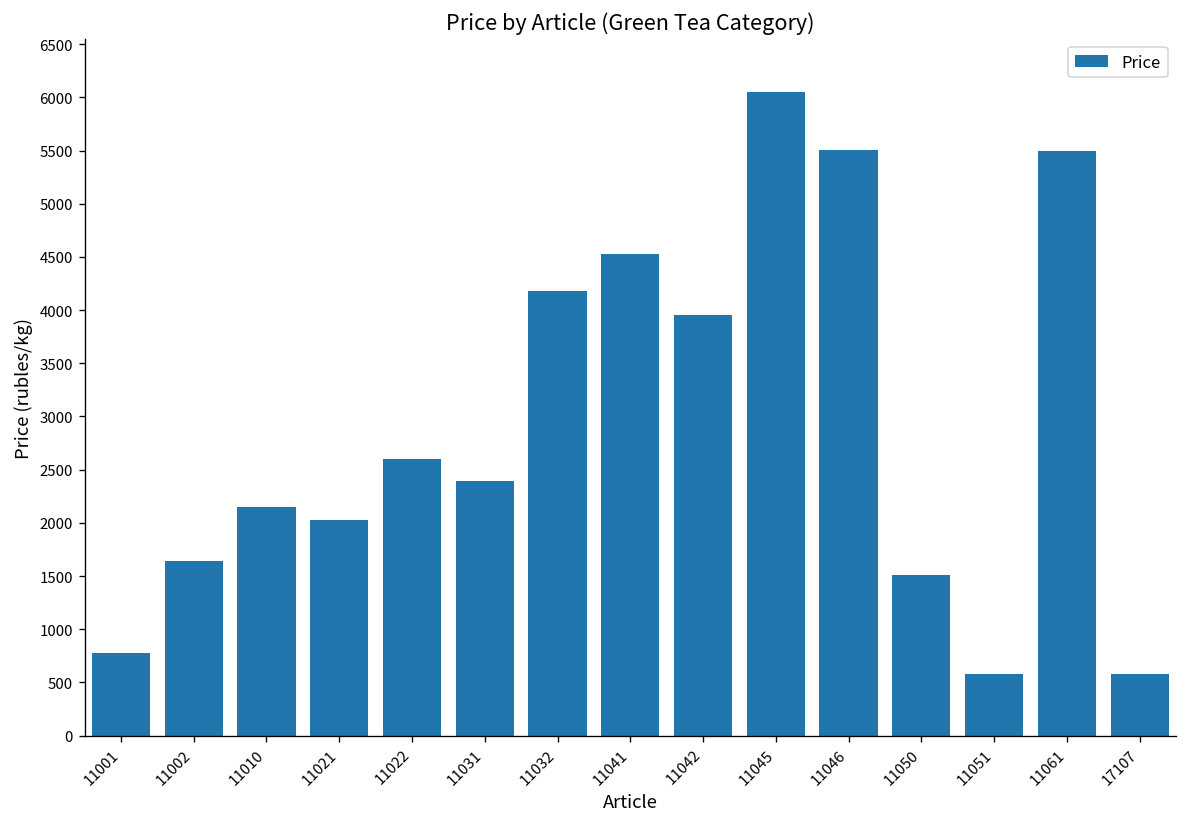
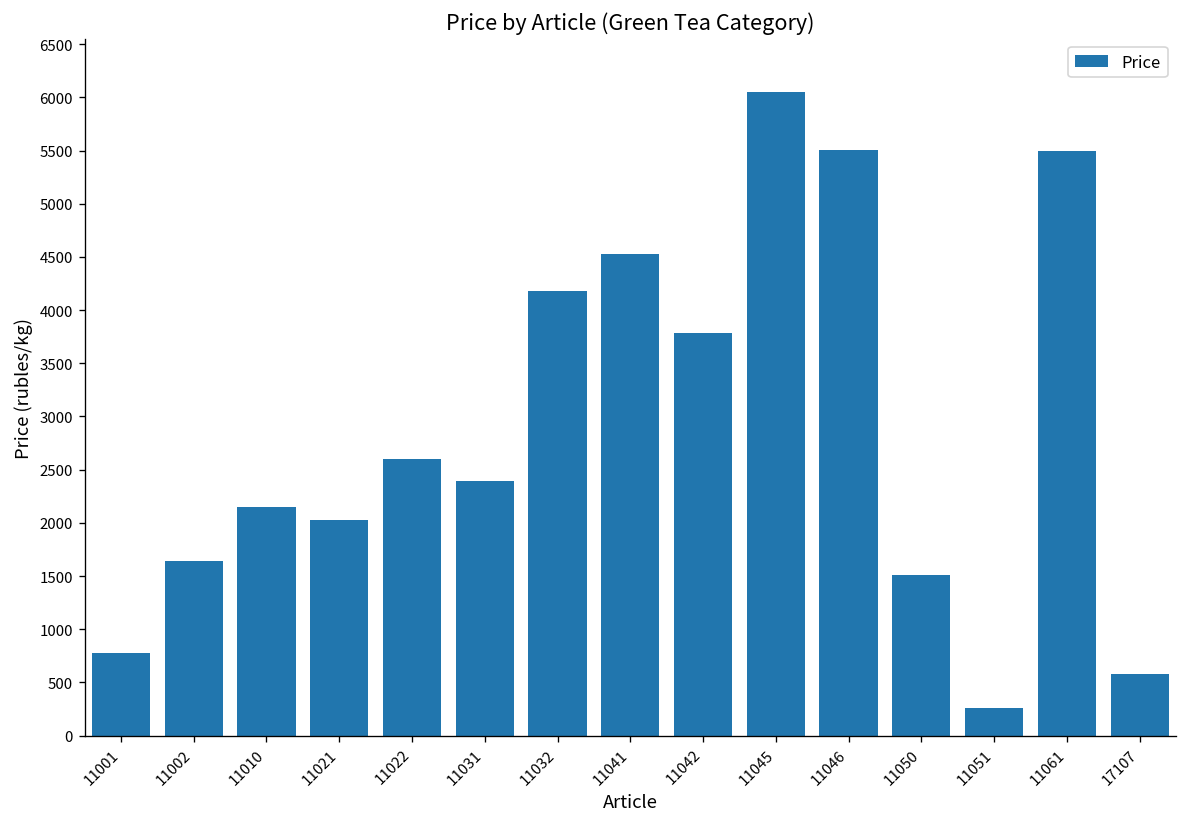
11042: 4000 -> 3800
11051: 600 -> 300
